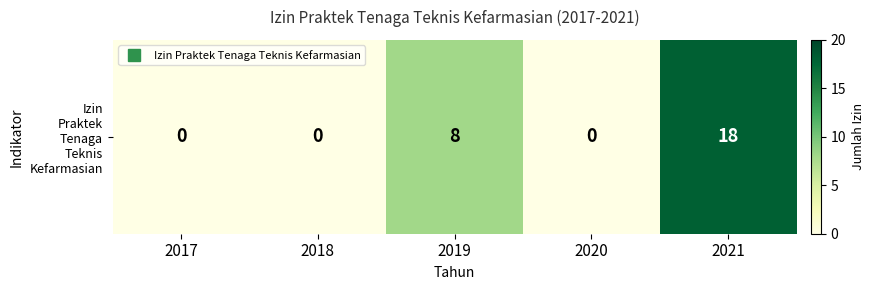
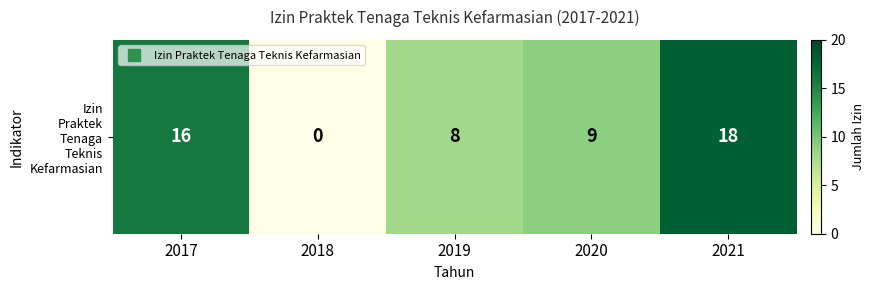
Izin Praktek Tenaga Teknis Kefarmasian, 2017: 0 -> 16
Izin Praktek Tenaga Teknis Kefarmasian, 2020: 0 -> 9
